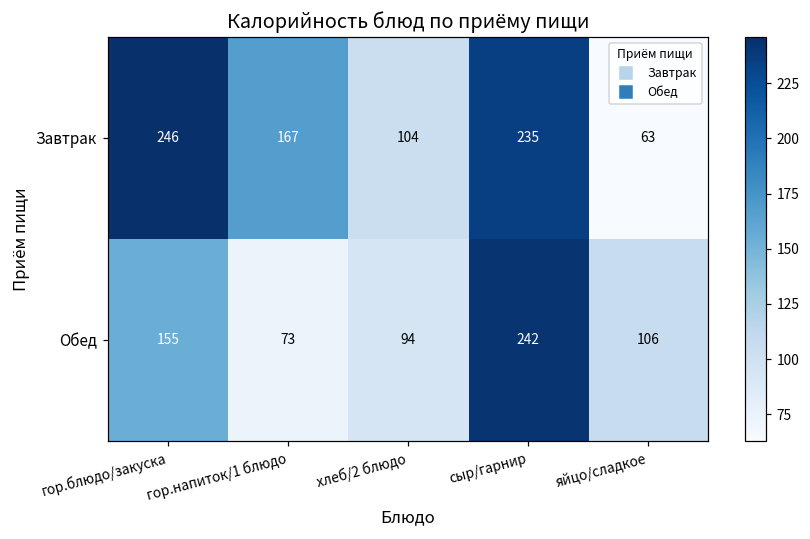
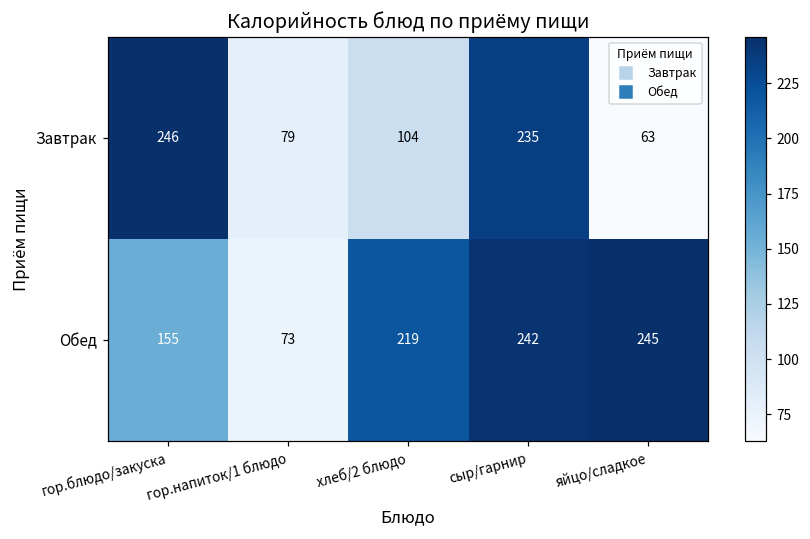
Завтрак, гор.напиток/1 блюдо: 167 -> 79
Обед, хлеб/2 блюдо: 94 -> 219
Обед, яйцо/сладкое: 106 -> 245
